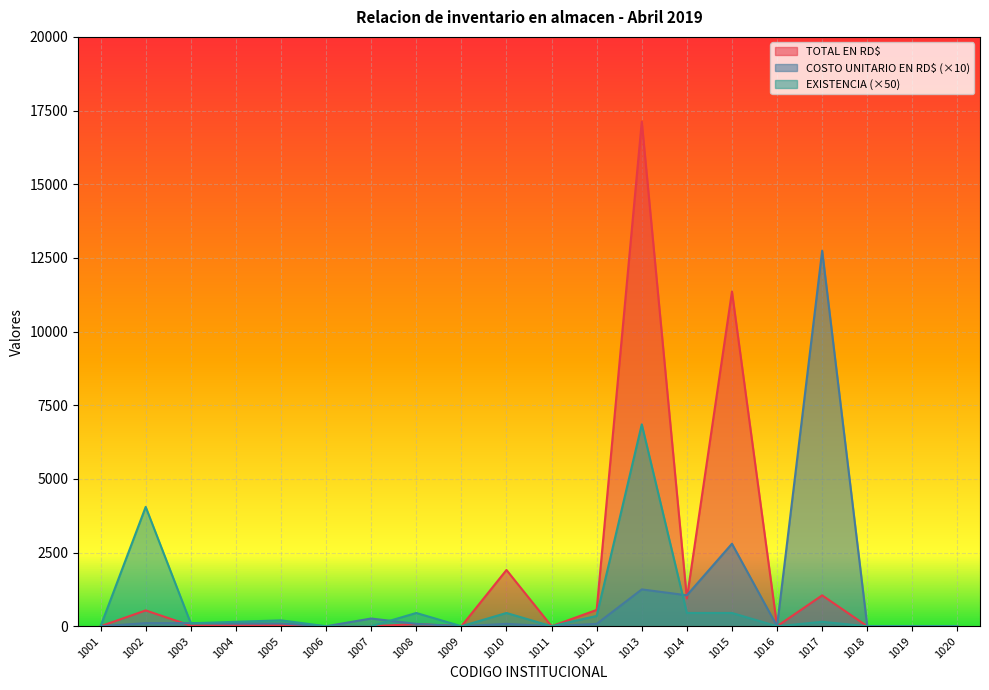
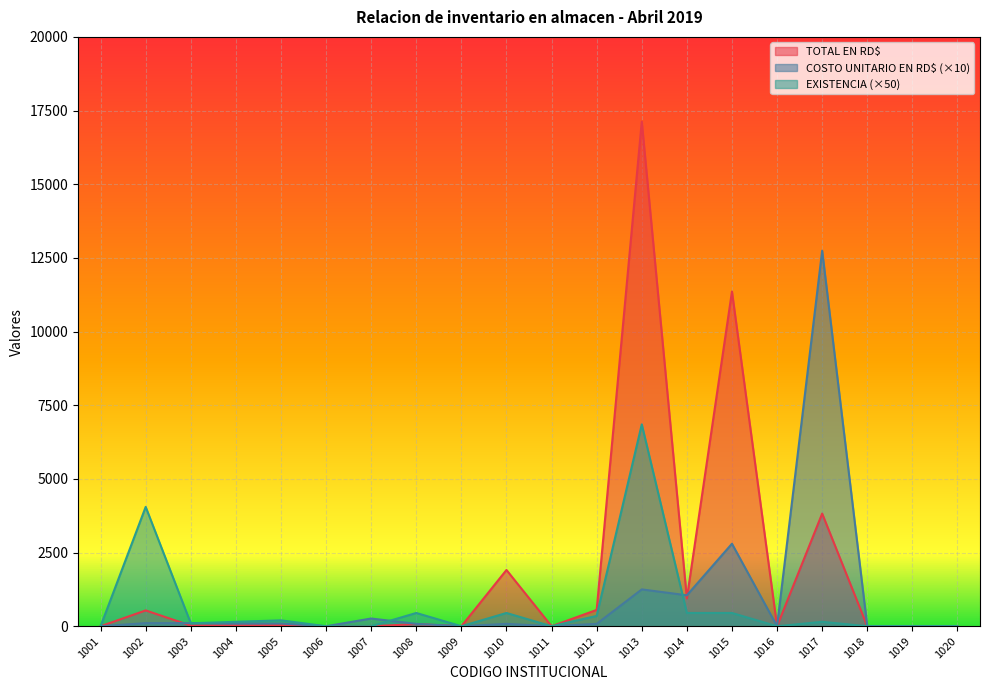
TOTAL EN RD$, 1017: 1000 -> 3800
